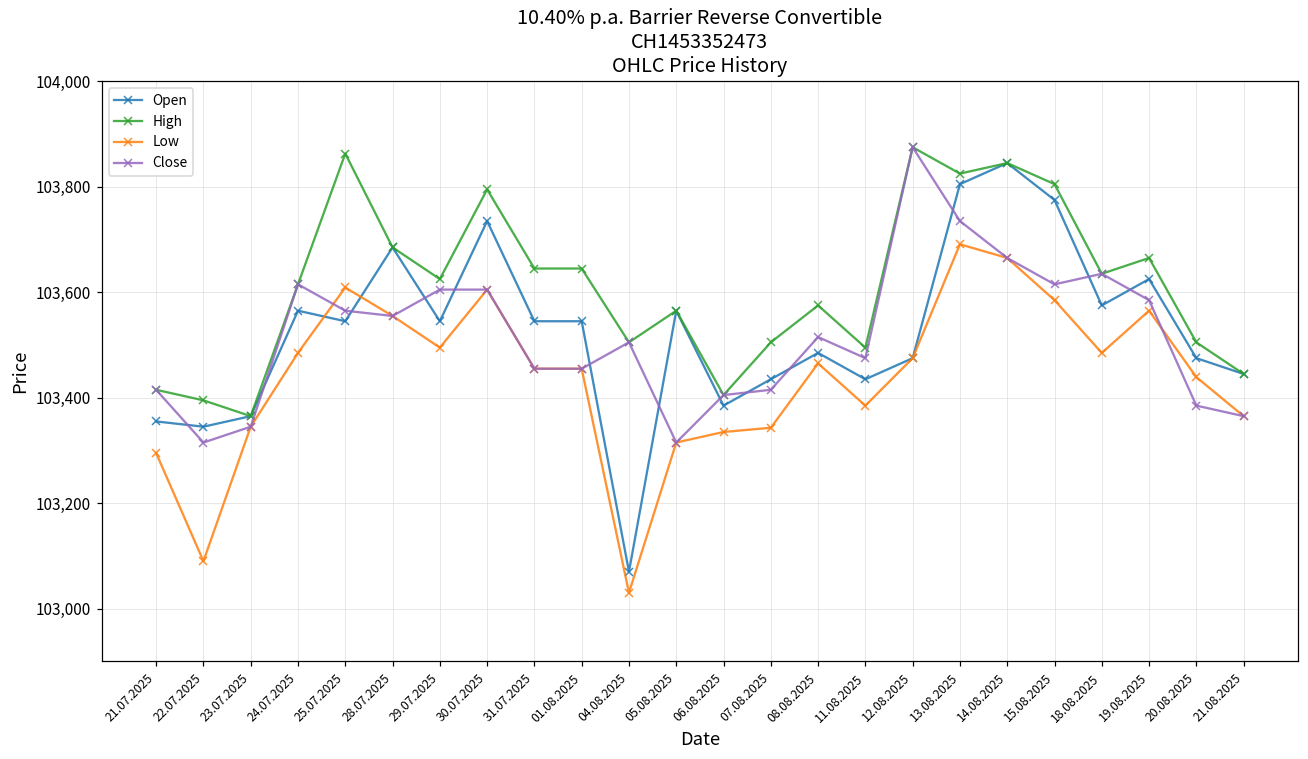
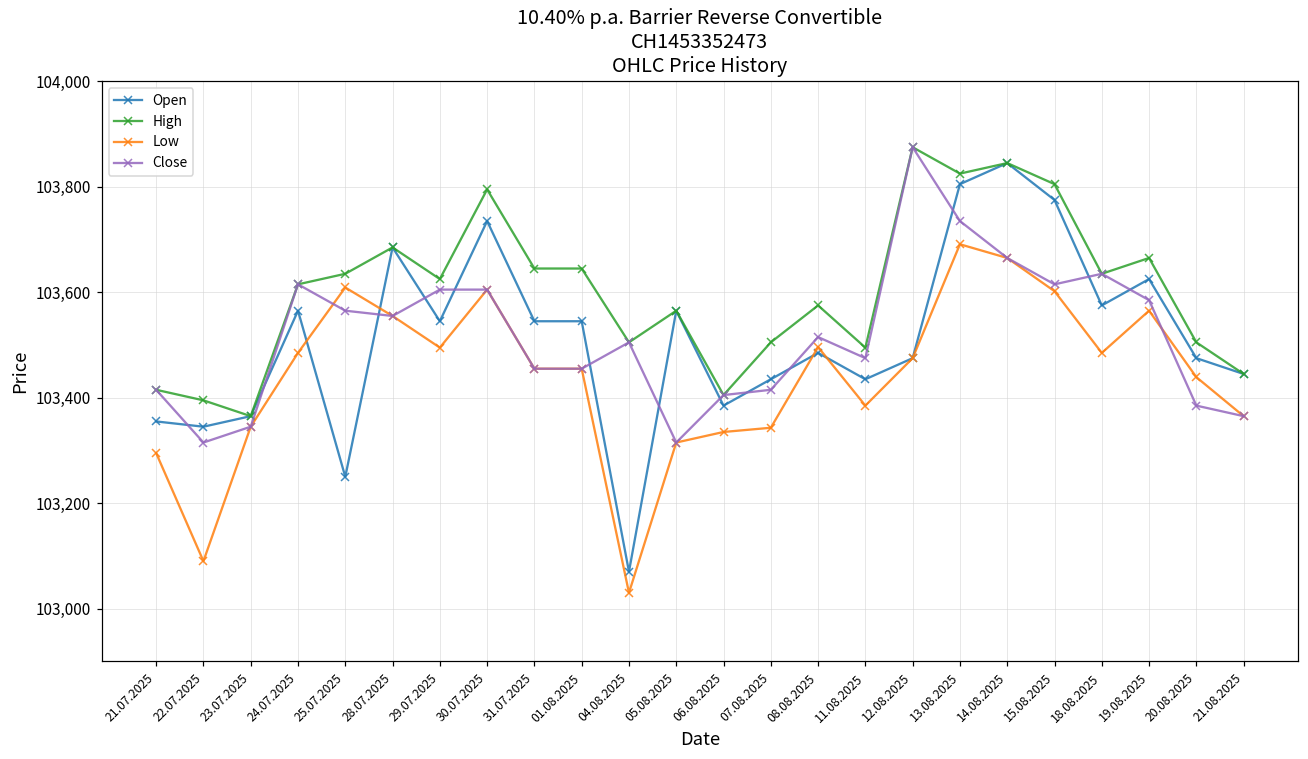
Open, 25.07.2025: 103,550 -> 103,250
High, 25.07.2025: 103,860 -> 103,640
Low, 08.08.2025: 103,470 -> 103,500
Low, 15.08.2025: 103,590 -> 103,600
